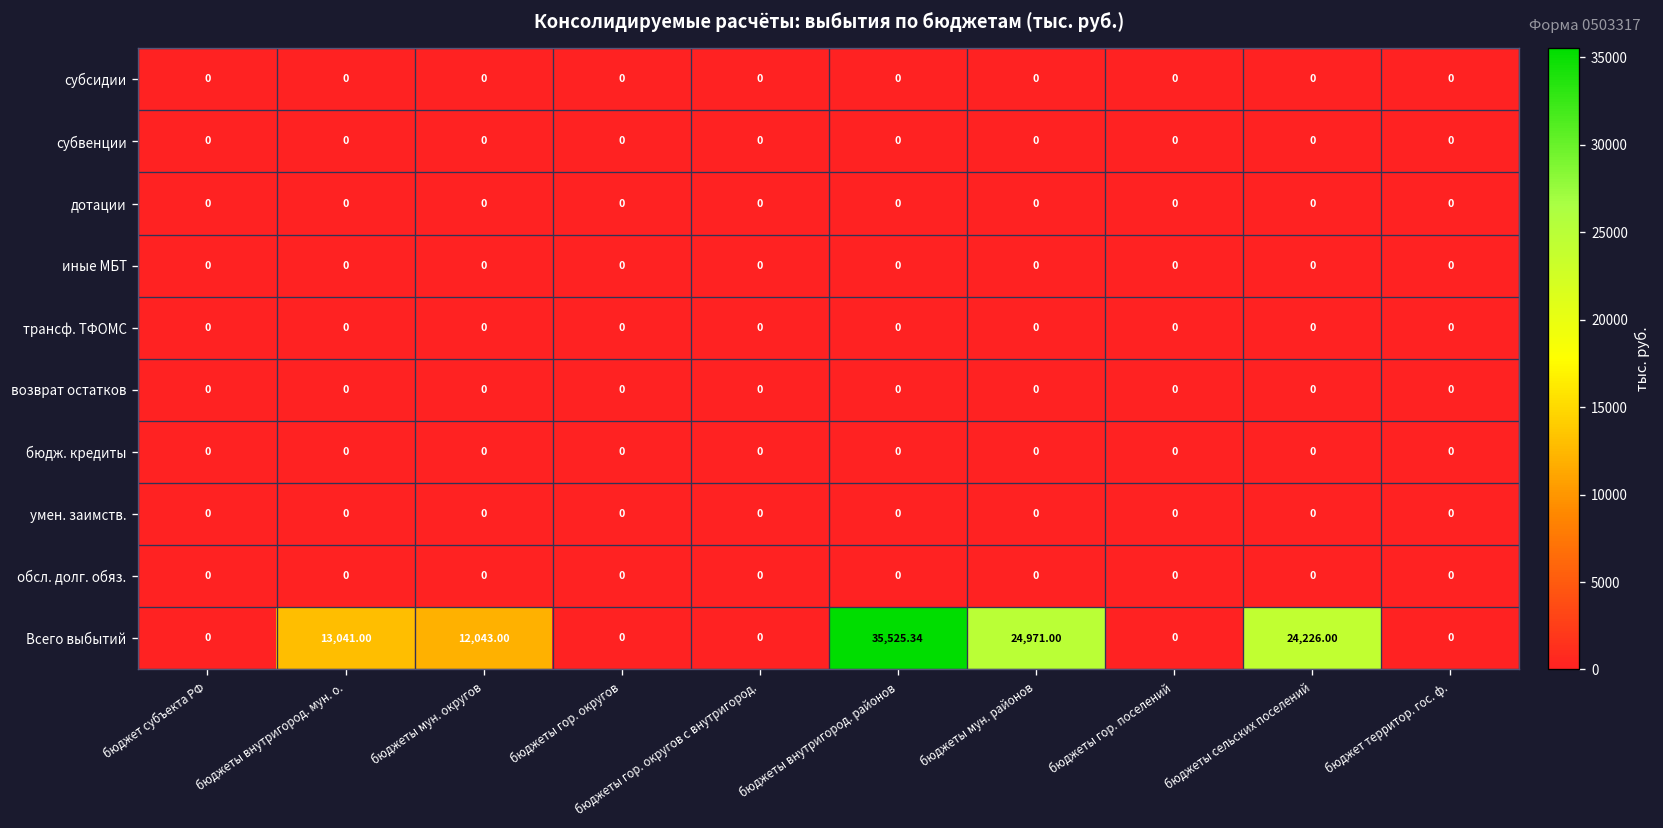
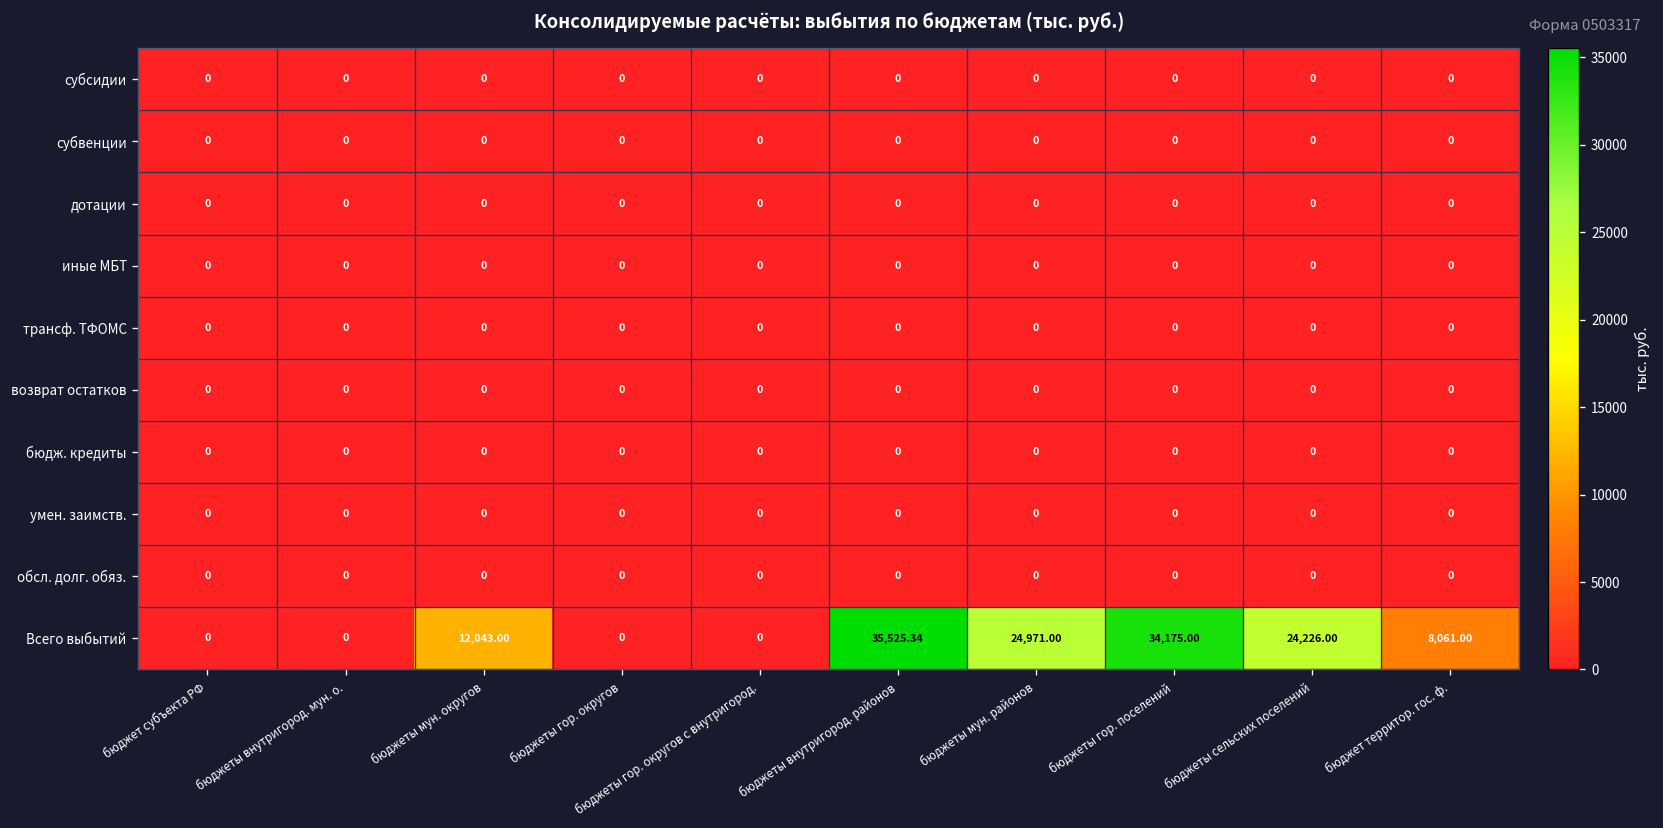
Всего выбытий, бюджеты внутригород. мун. о.: 13,041.00 -> 0
Всего выбытий, бюджеты гор. поселений: 0 -> 34,175.00
Всего выбытий, бюджет территор. гос. ф.: 0 -> 8,061.00
